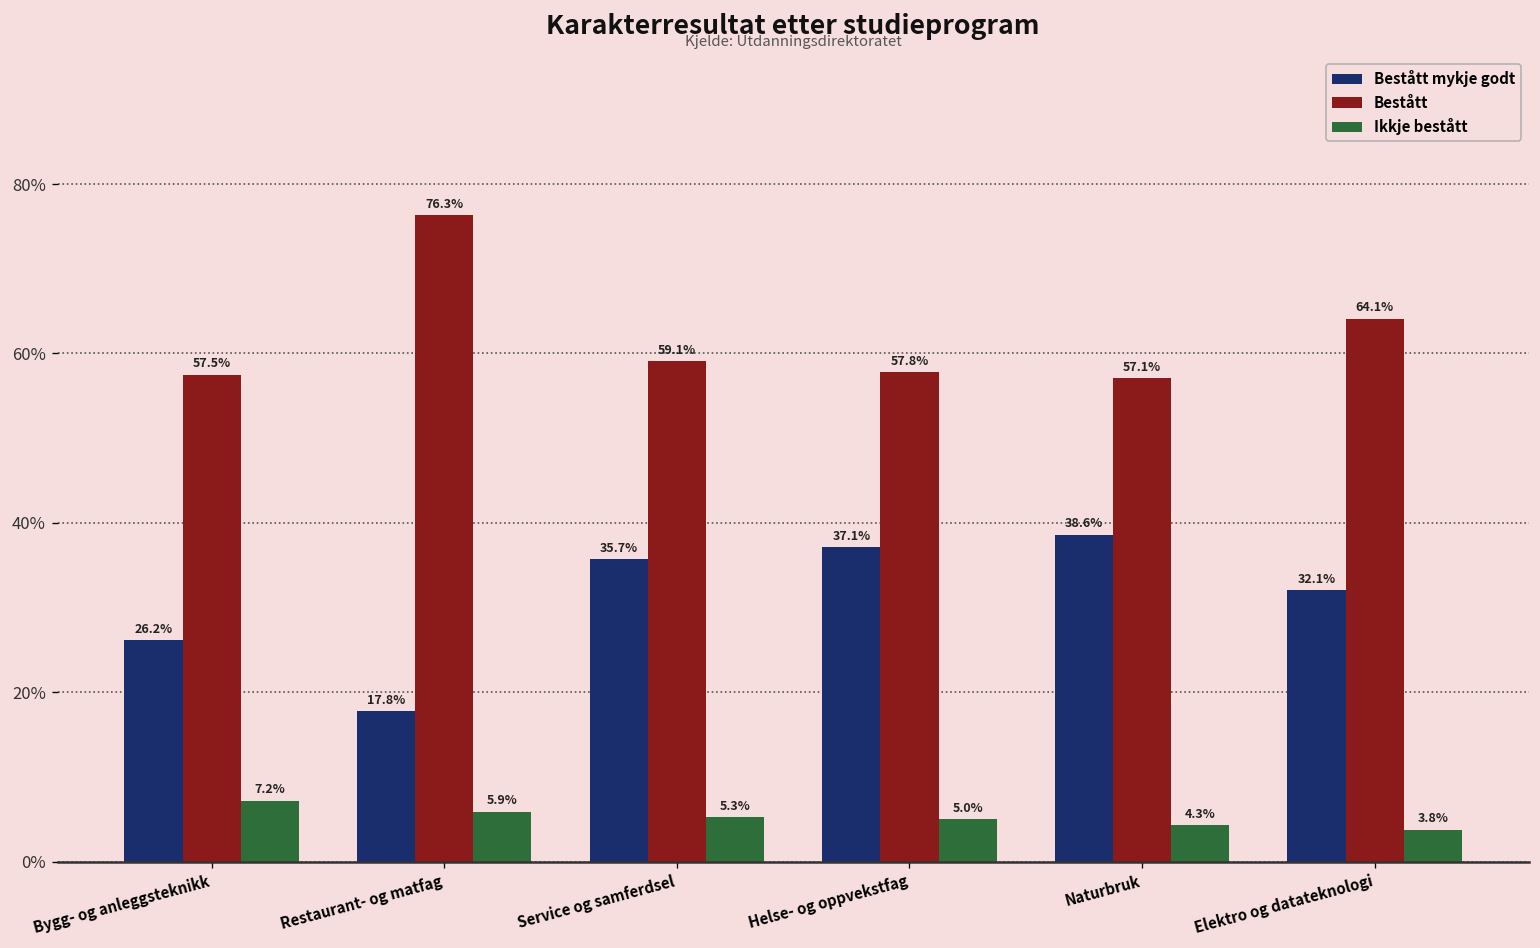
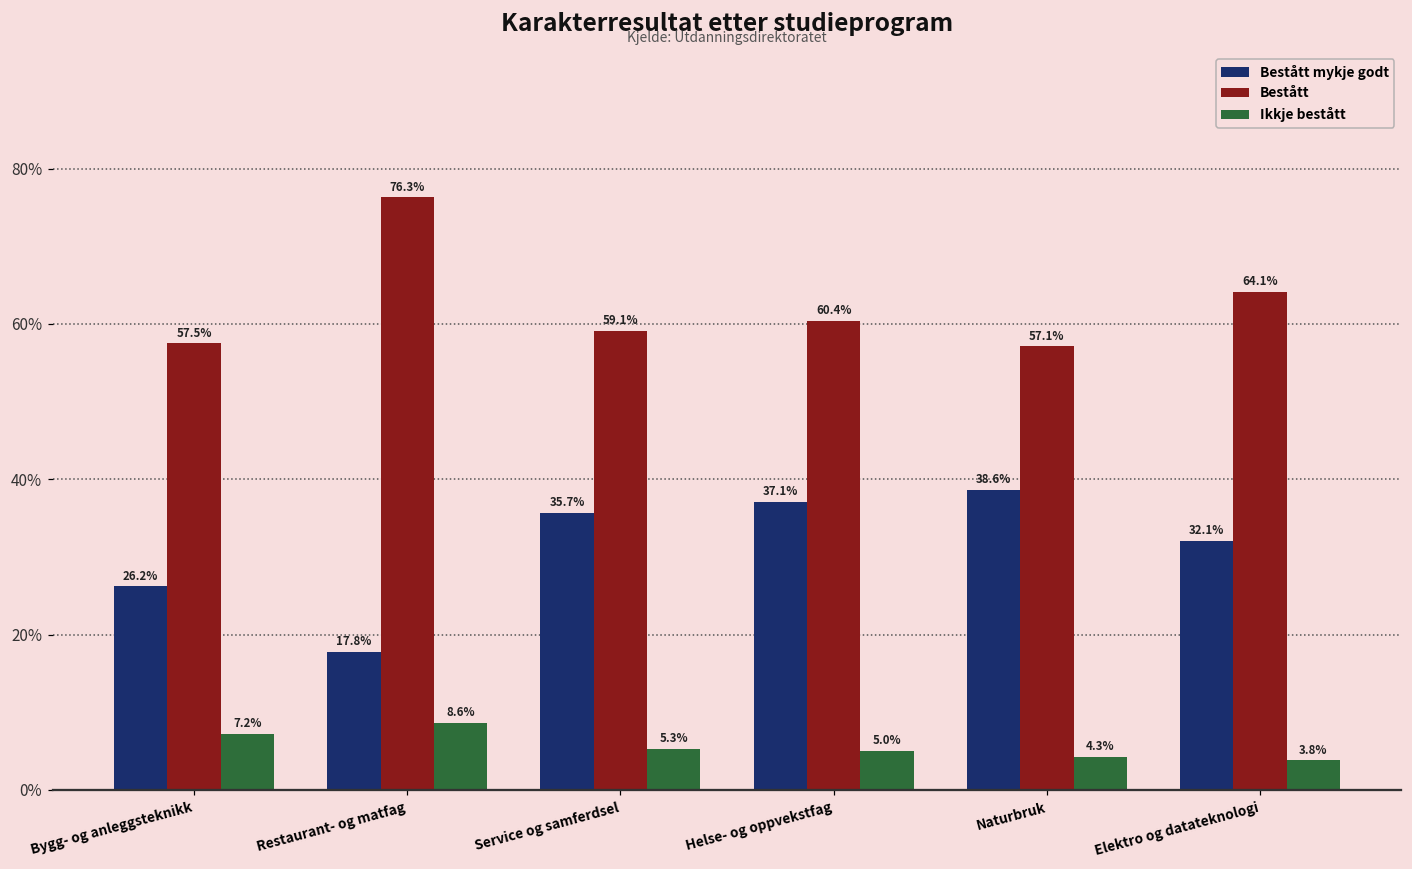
Ikkje bestått, Restaurant- og matfag: 5.9% -> 8.6%
Bestått, Helse- og oppvekstfag: 57.8% -> 60.4%
